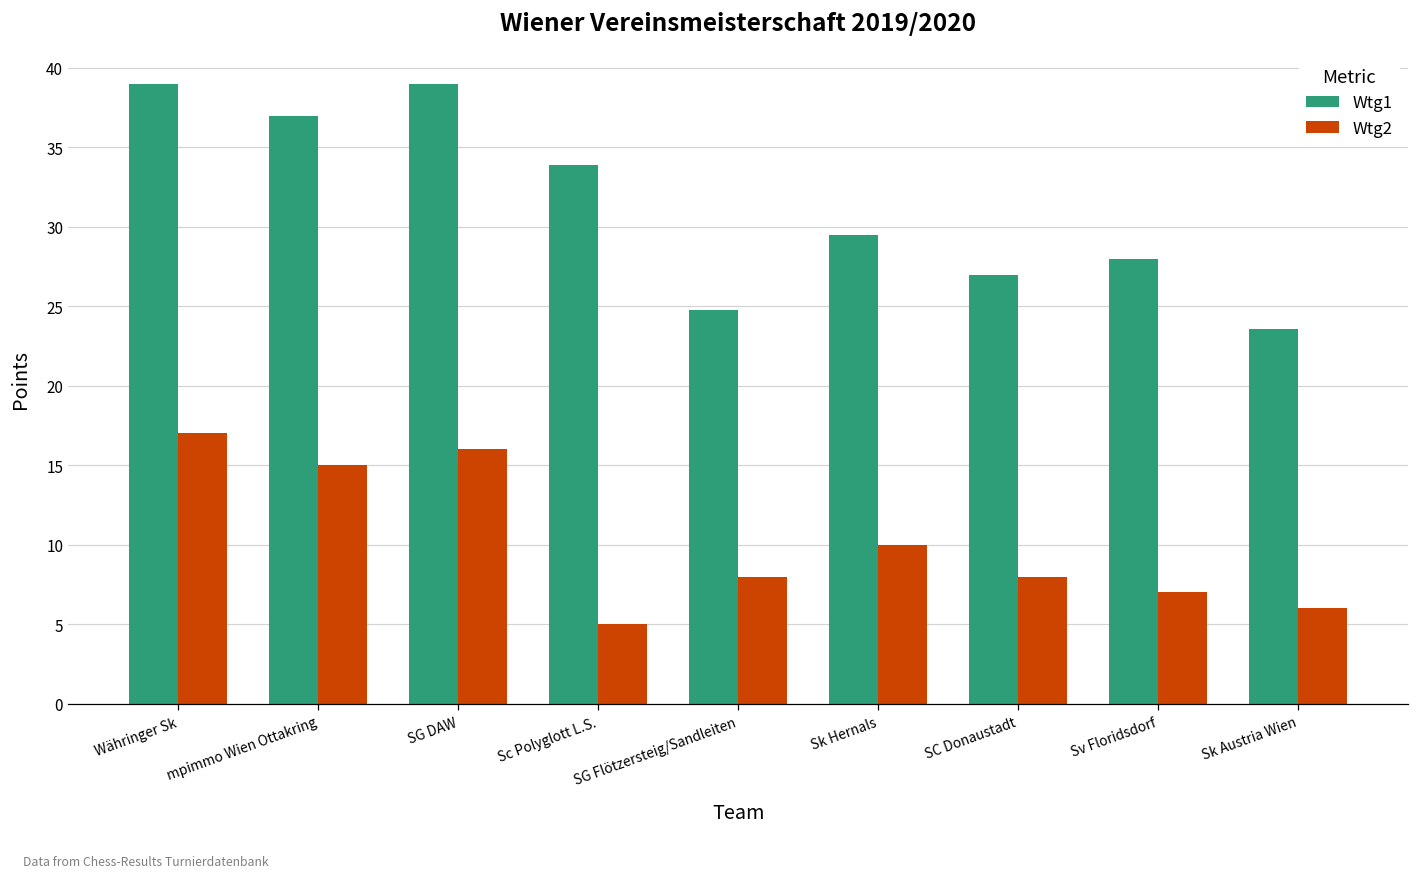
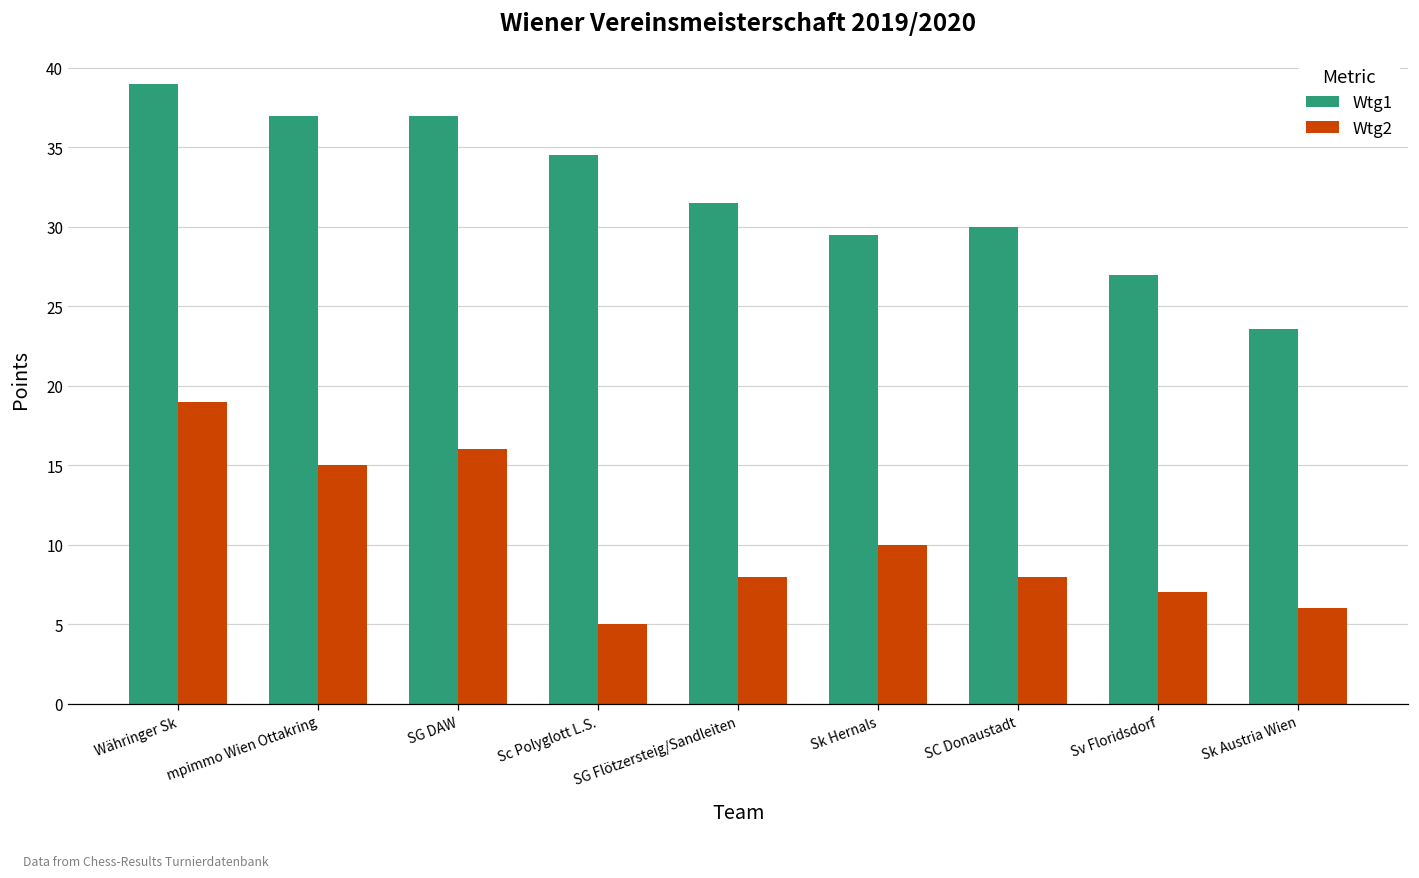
Wtg2, Währinger Sk: 17 -> 19
Wtg1, SG DAW: 39 -> 37
Wtg1, Sc Polyglott L.S.: 33.9 -> 34.5
Wtg1, SG Flötzersteig/Sandleiten: 24.8 -> 31.5
Wtg1, SC Donaustadt: 27 -> 30
Wtg1, Sv Floridsdorf: 28 -> 27
